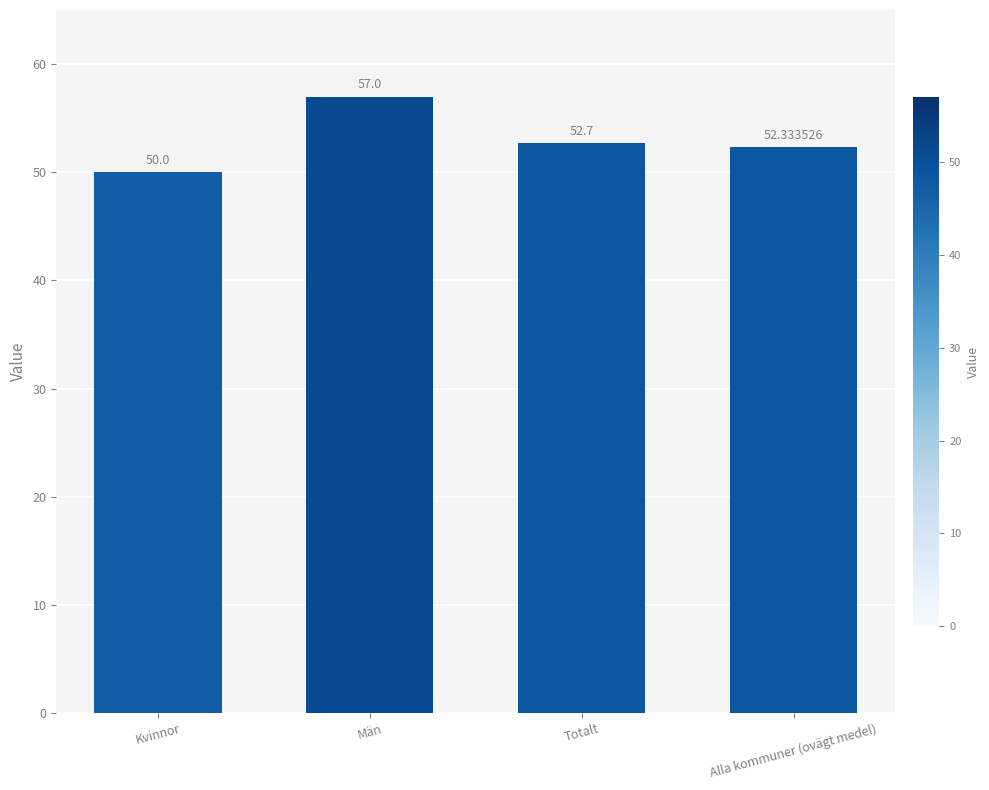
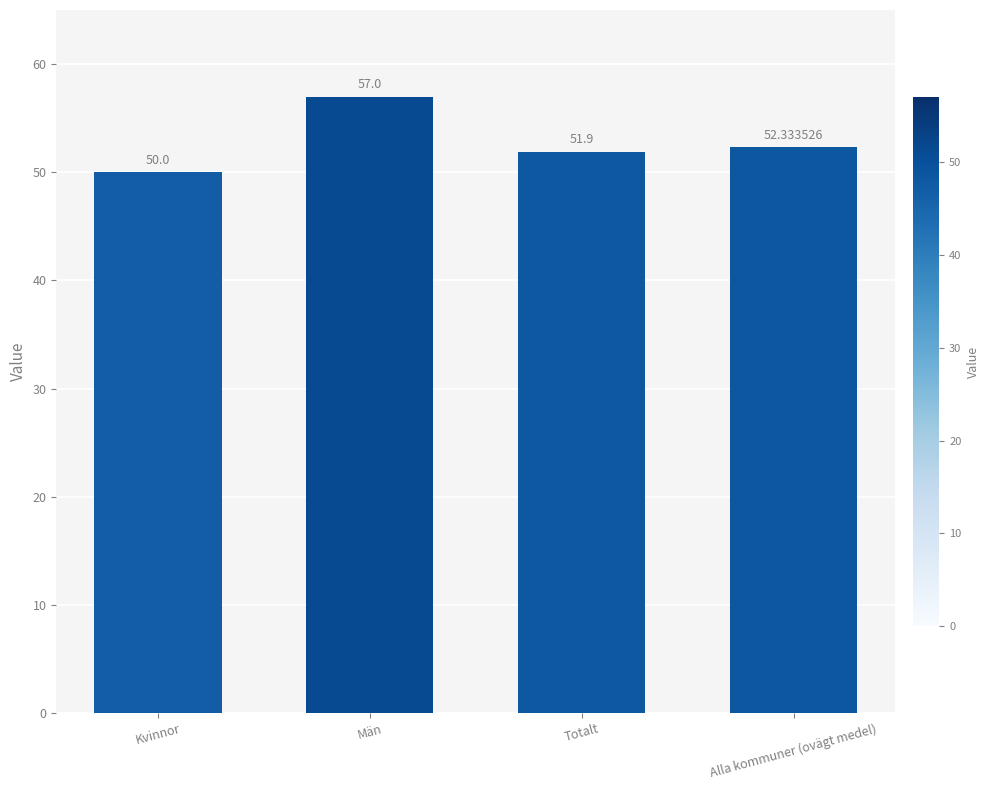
Totalt: 52.7 -> 51.9
